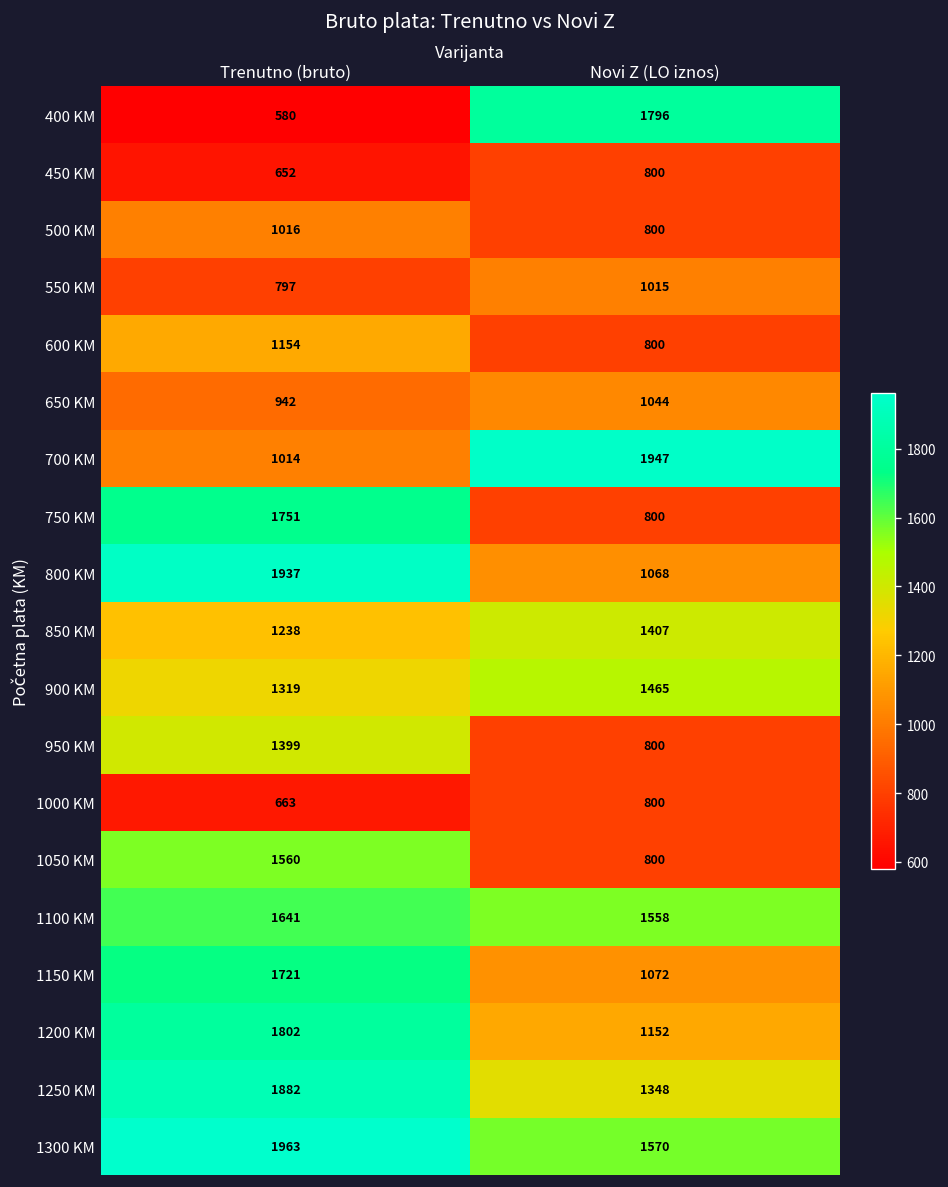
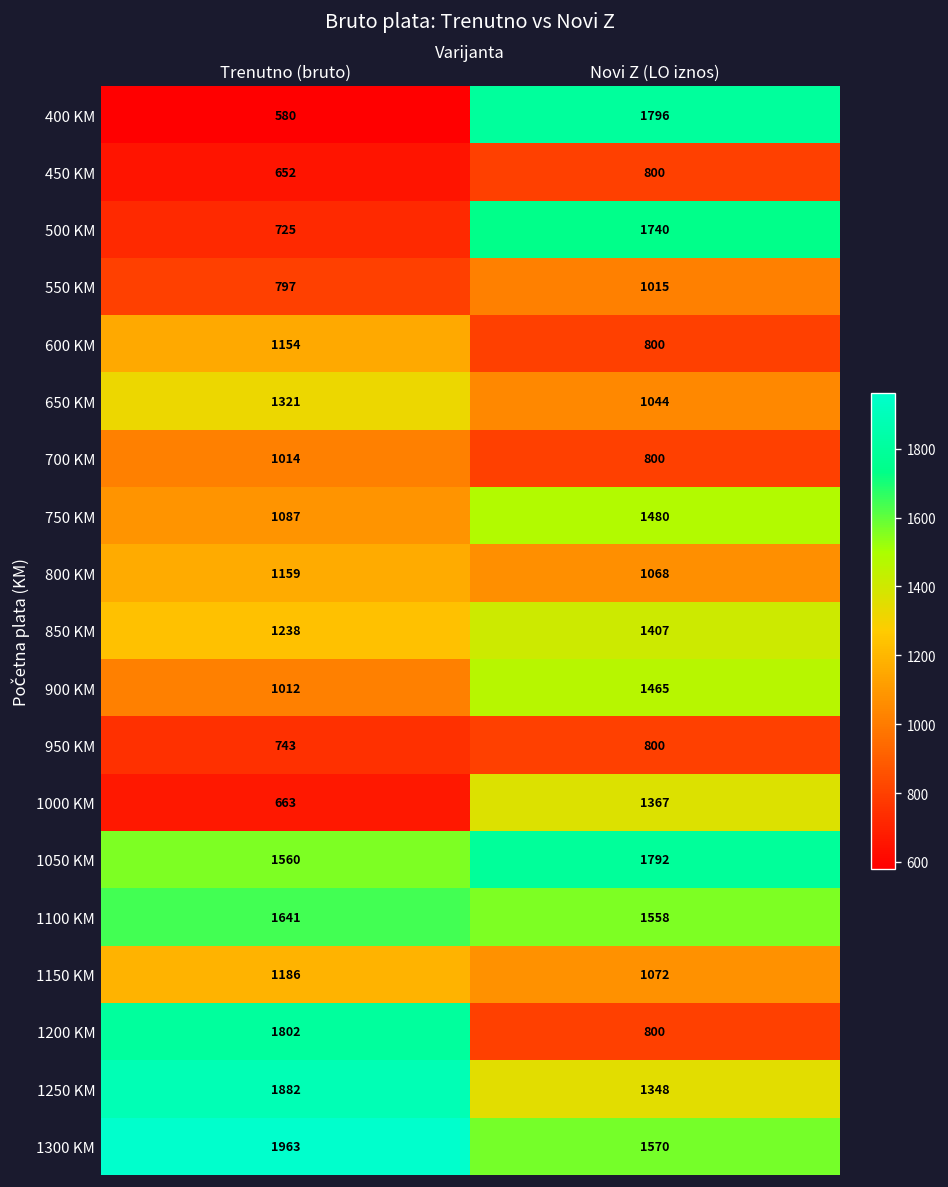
500 KM, Trenutno (bruto): 1016 -> 725
500 KM, Novi Z (LO iznos): 800 -> 1740
650 KM, Trenutno (bruto): 942 -> 1321
700 KM, Novi Z (LO iznos): 1947 -> 800
750 KM, Trenutno (bruto): 1751 -> 1087
750 KM, Novi Z (LO iznos): 800 -> 1480
800 KM, Trenutno (bruto): 1937 -> 1159
900 KM, Trenutno (bruto): 1319 -> 1012
950 KM, Trenutno (bruto): 1399 -> 743
1000 KM, Novi Z (LO iznos): 800 -> 1367
1050 KM, Novi Z (LO iznos): 800 -> 1792
1150 KM, Trenutno (bruto): 1721 -> 1186
1200 KM, Novi Z (LO iznos): 1152 -> 800
